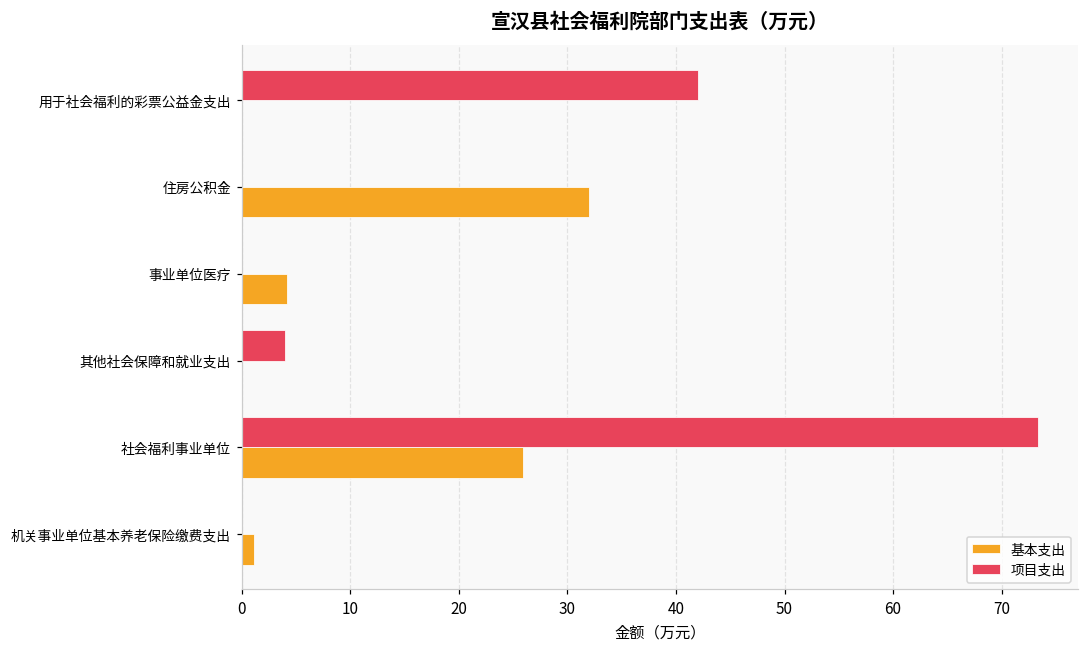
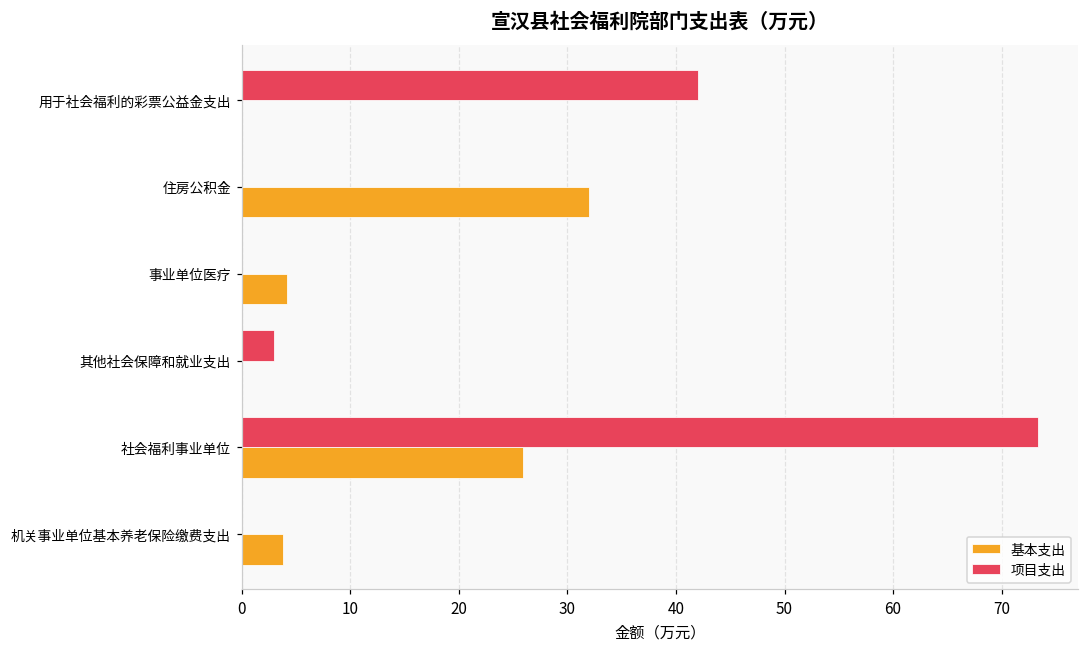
项目支出, 其他社会保障和就业支出: 4 -> 3
基本支出, 机关事业单位基本养老保险缴费支出: 1 -> 4
